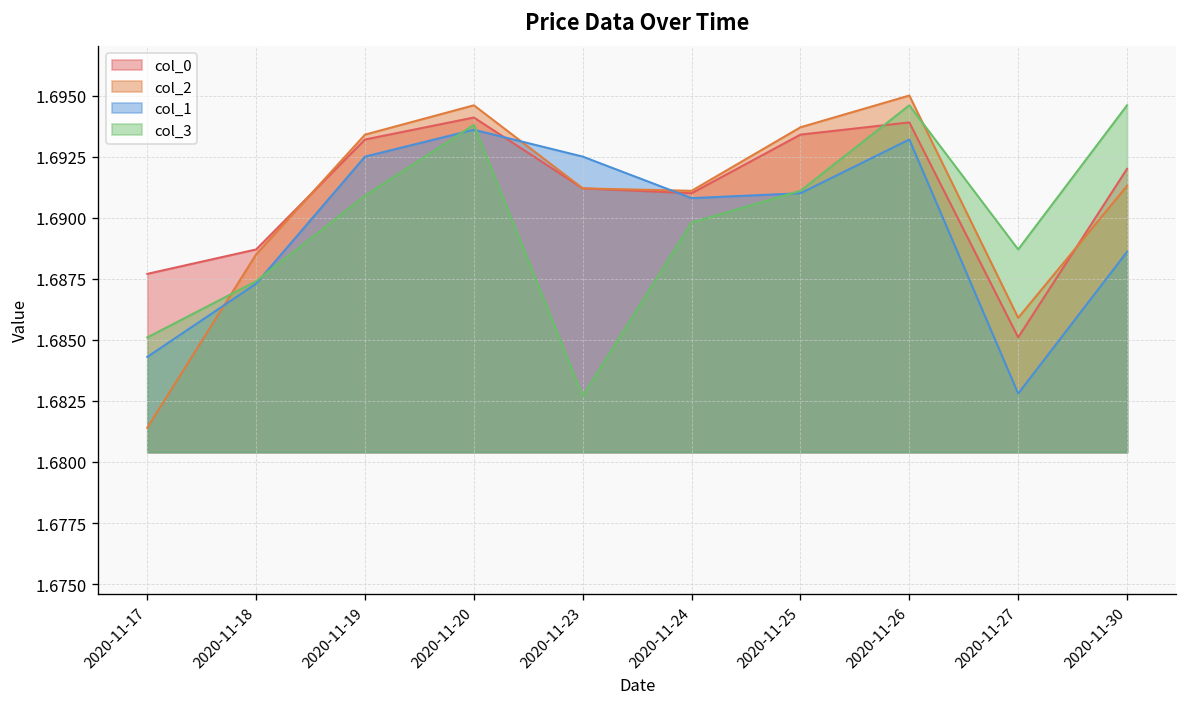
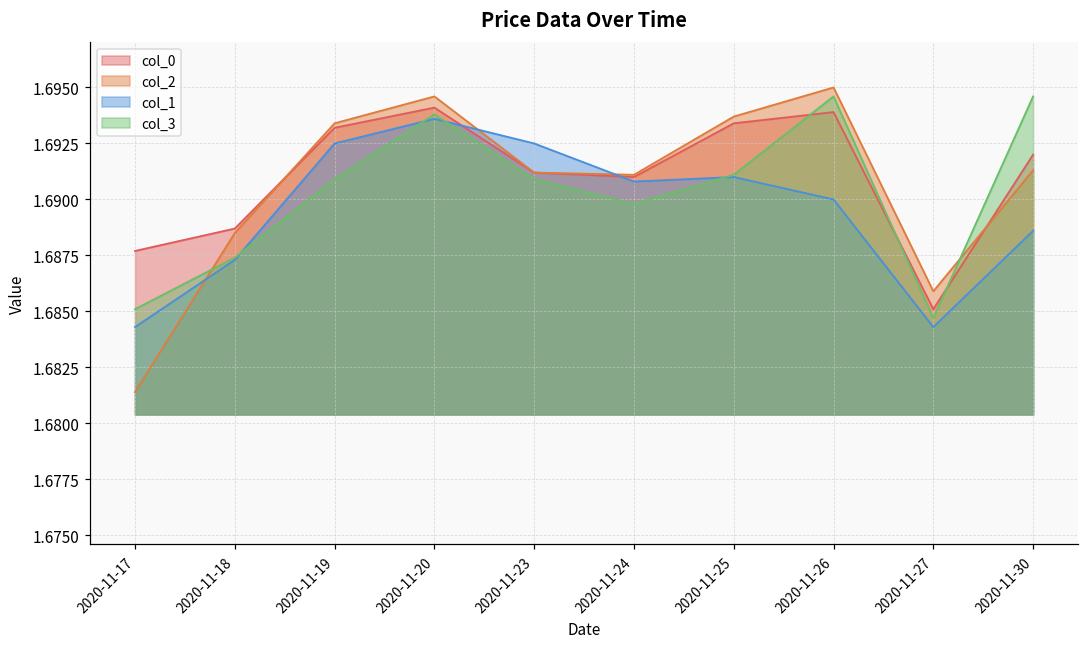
col_3, 2020-11-23: 1.6827 -> 1.6909
col_1, 2020-11-26: 1.6932 -> 1.6900
col_1, 2020-11-27: 1.6828 -> 1.6843
col_3, 2020-11-27: 1.6887 -> 1.6847
